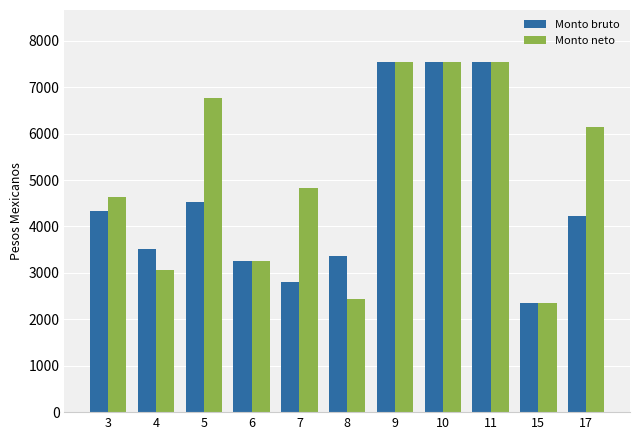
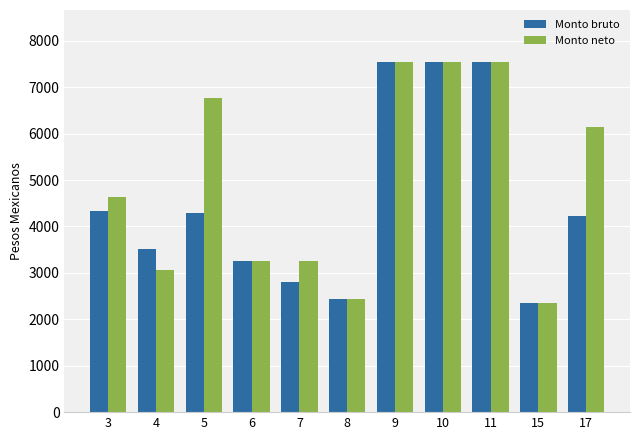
Monto bruto, 5: 4500 -> 4300
Monto neto, 7: 4800 -> 3300
Monto bruto, 8: 3400 -> 2400
